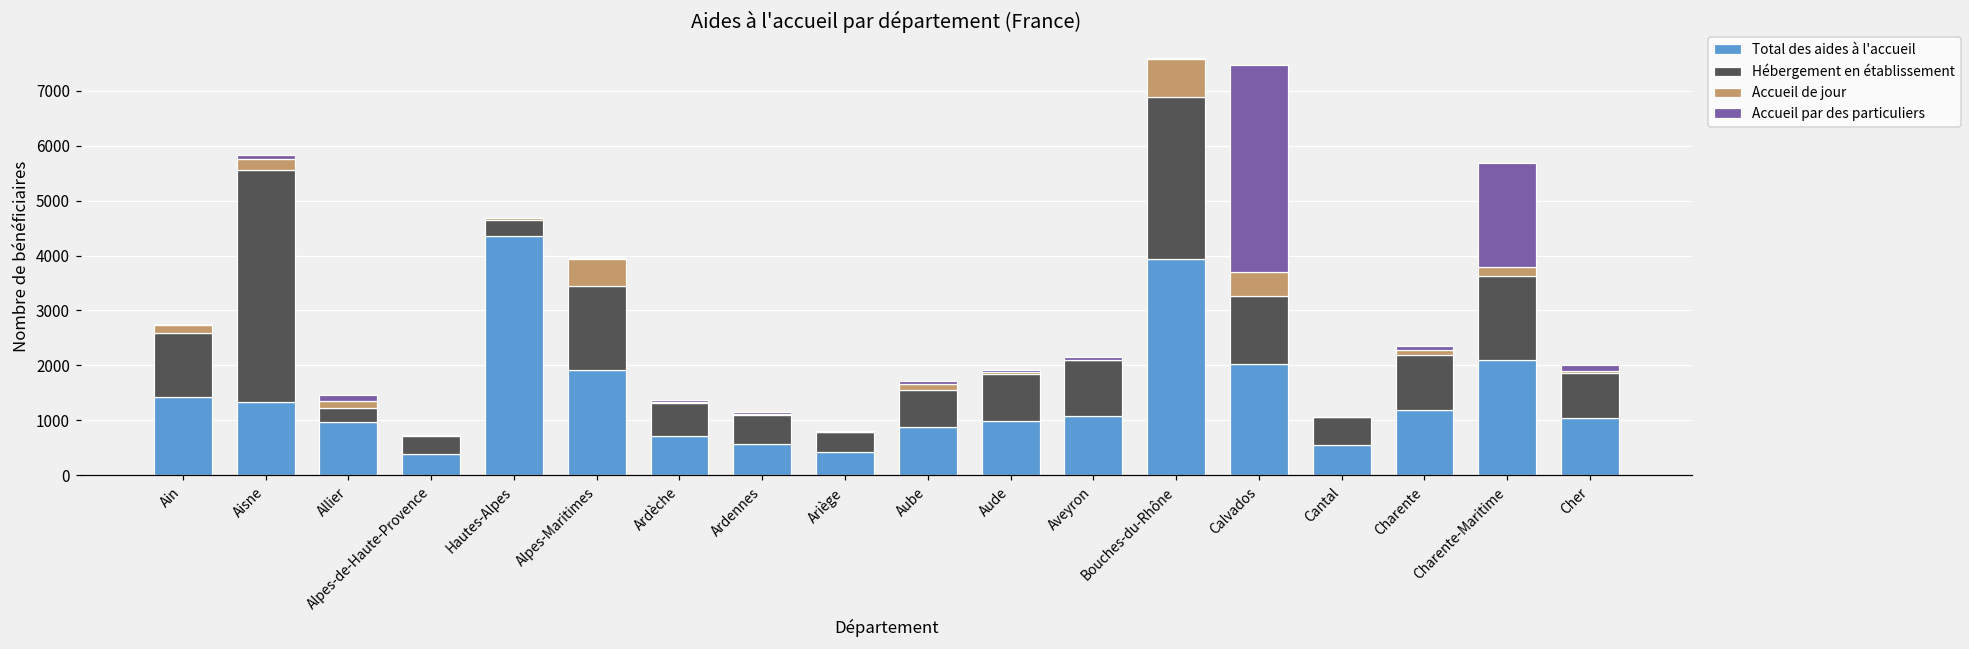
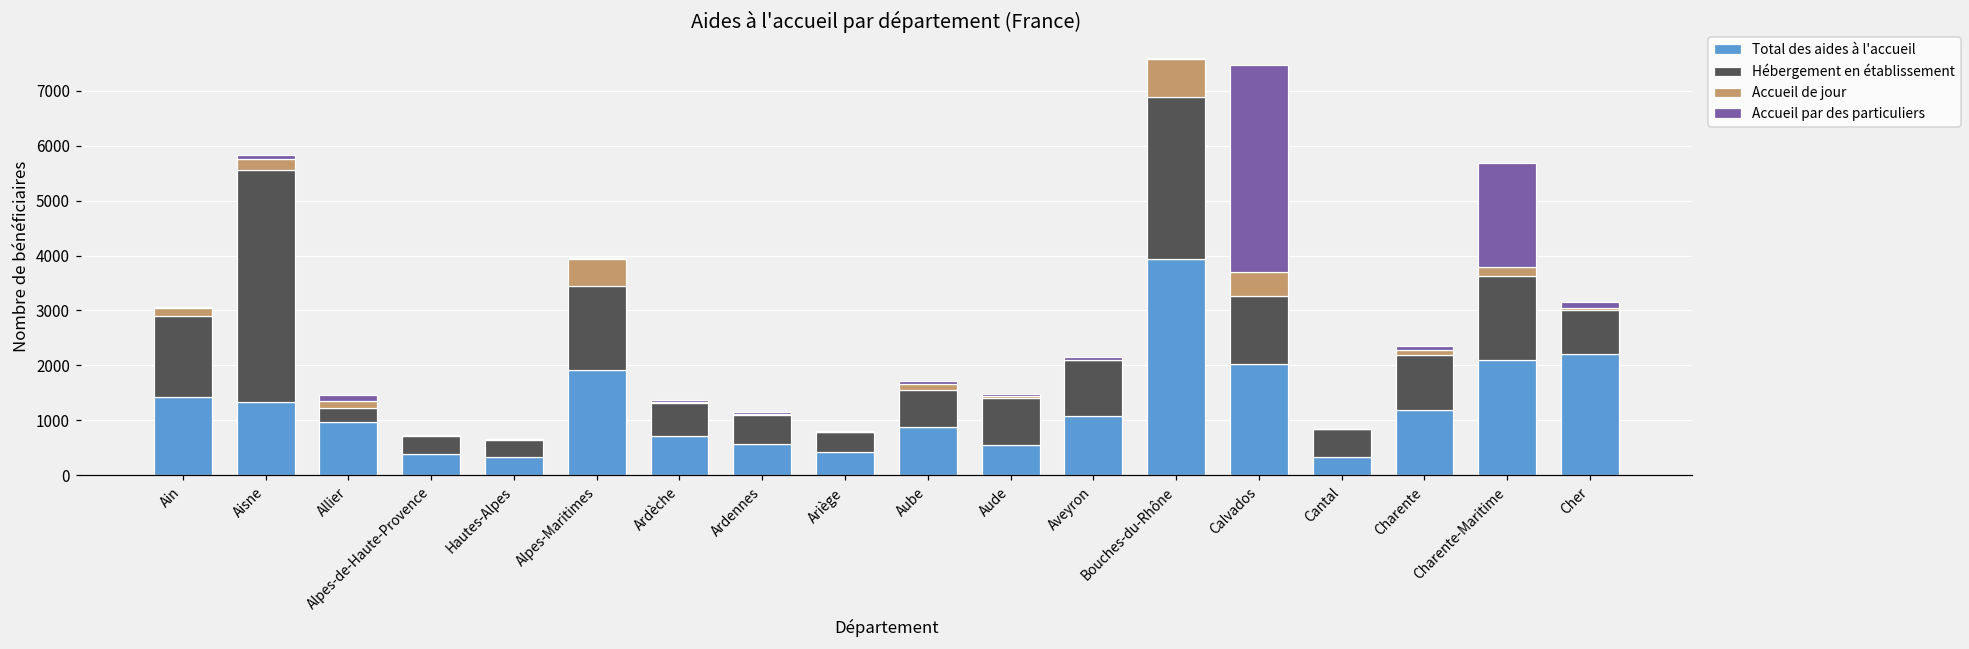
Hébergement en établissement, Ain: 1200 -> 1500
Total des aides à l'accueil, Hautes-Alpes: 4300 -> 300
Total des aides à l'accueil, Aude: 1000 -> 500
Total des aides à l'accueil, Cantal: 500 -> 300
Total des aides à l'accueil, Cher: 1000 -> 2200
